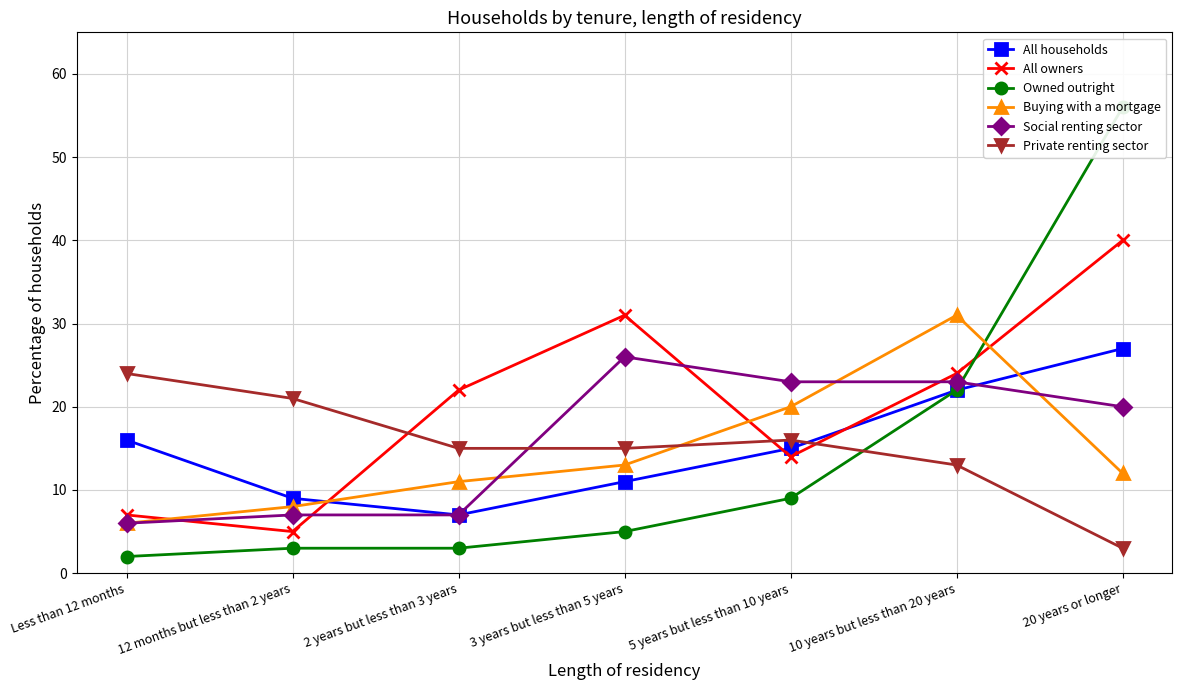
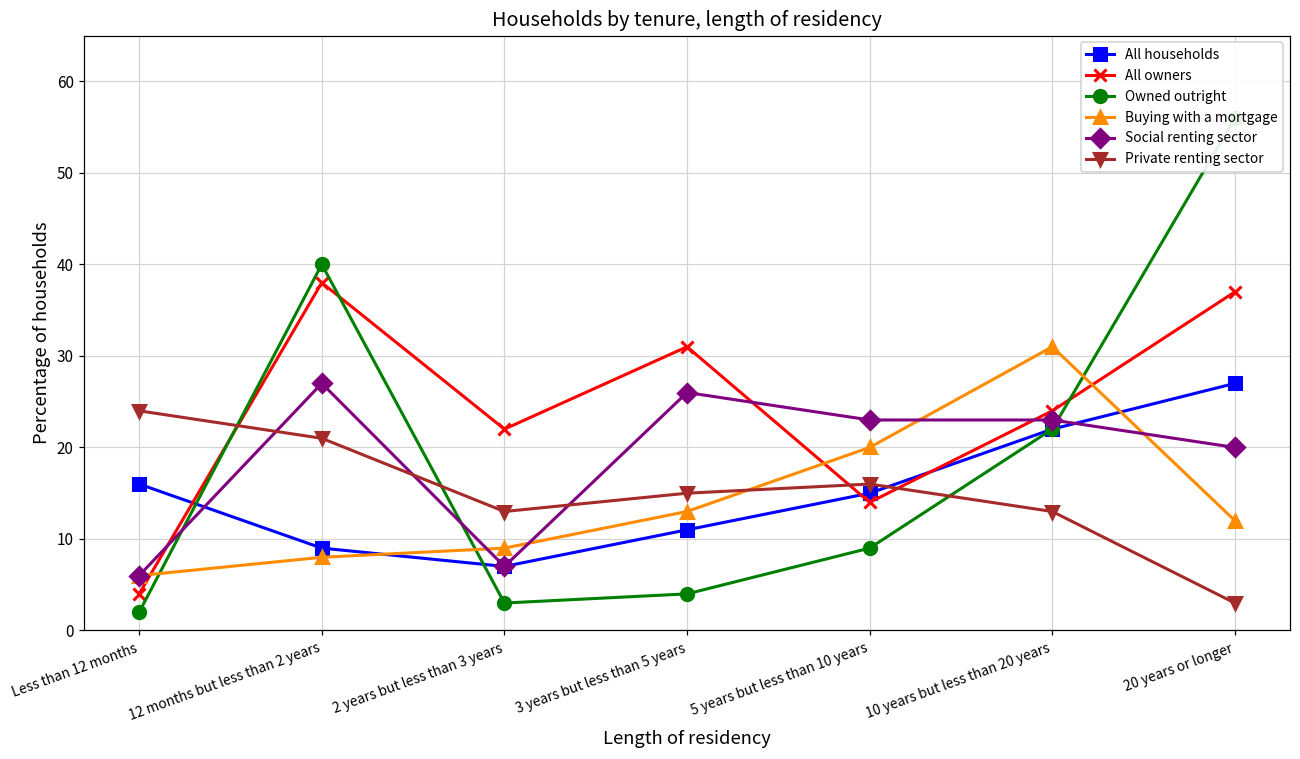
All owners, Less than 12 months: 7 -> 4
All owners, 12 months but less than 2 years: 5 -> 38
Owned outright, 12 months but less than 2 years: 3 -> 40
Social renting sector, 12 months but less than 2 years: 7 -> 27
Buying with a mortgage, 2 years but less than 3 years: 11 -> 9
Private renting sector, 2 years but less than 3 years: 15 -> 13
Owned outright, 3 years but less than 5 years: 5 -> 4
All owners, 20 years or longer: 40 -> 37
